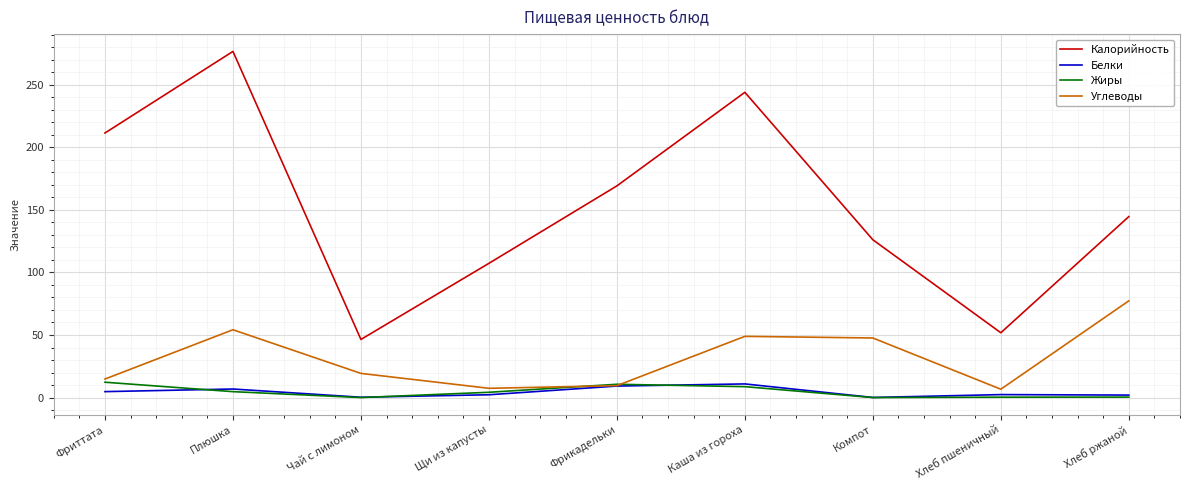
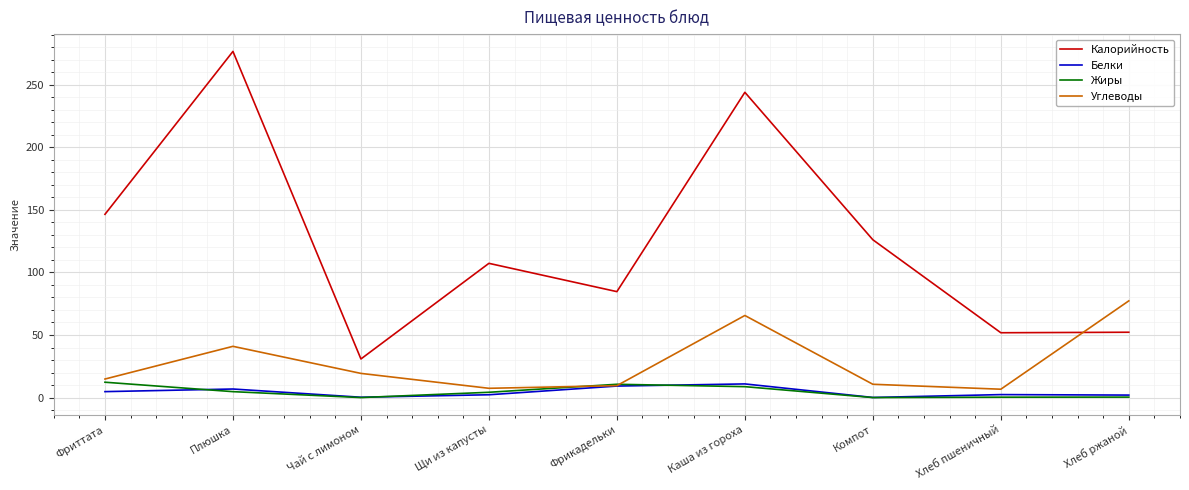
Калорийность, Фриттата: 211 -> 146
Углеводы, Плюшка: 54 -> 41
Калорийность, Чай с лимоном: 46 -> 31
Калорийность, Фрикадельки: 169 -> 85
Углеводы, Каша из гороха: 49 -> 66
Углеводы, Компот: 48 -> 11
Калорийность, Хлеб ржаной: 145 -> 52
